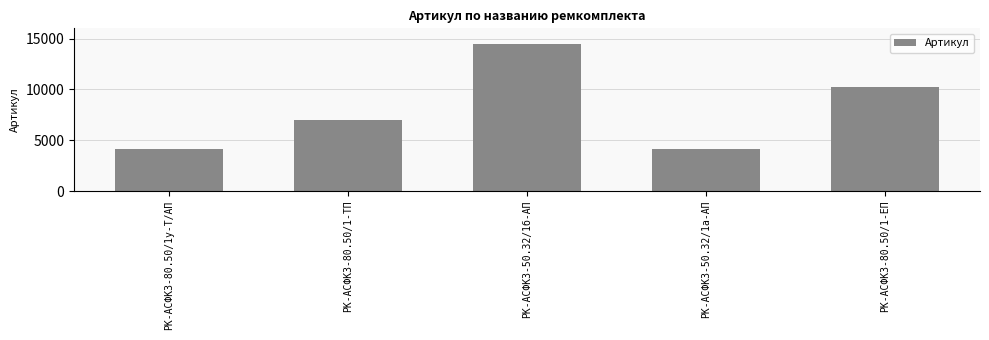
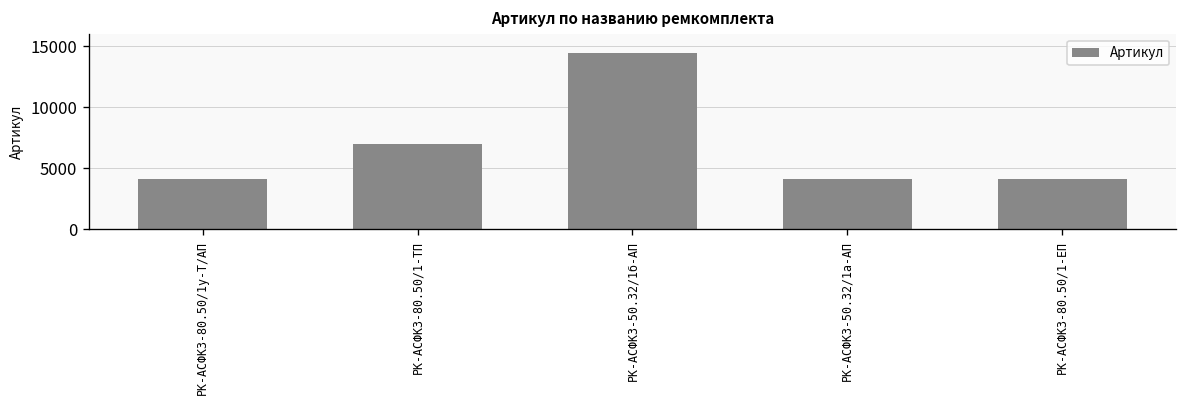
РК-АСФК3-80.50/1-ЕП: 10200 -> 4100
